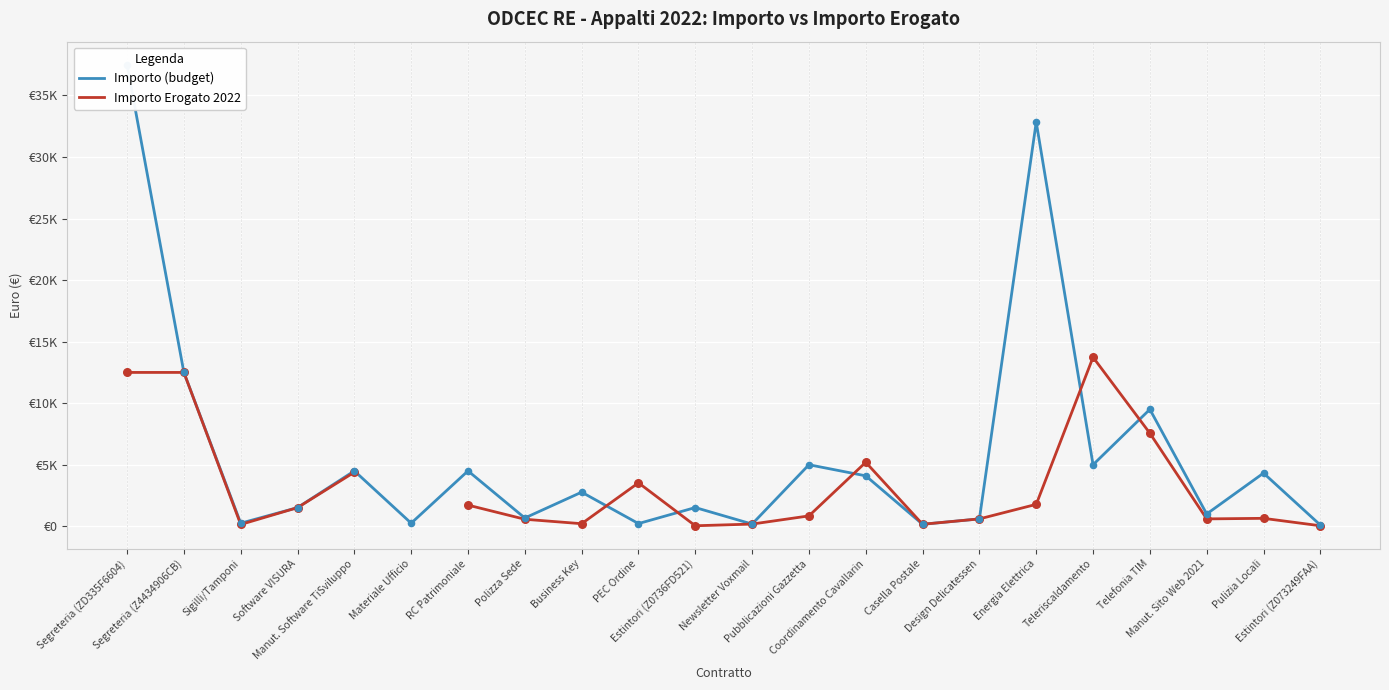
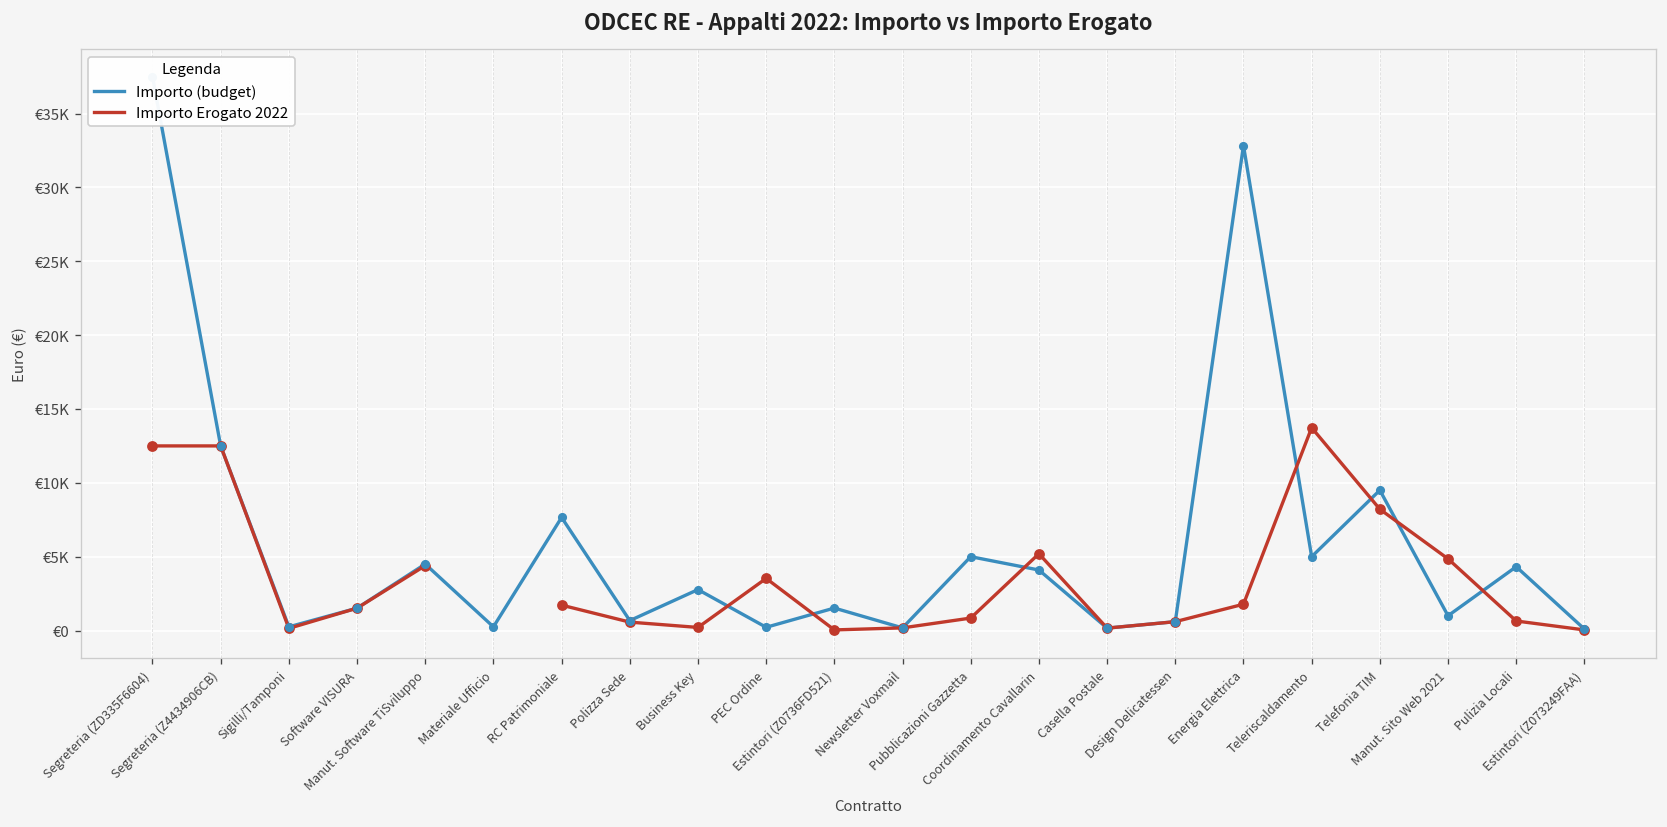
Importo (budget), RC Patrimoniale: €4500 -> €7700
Importo Erogato 2022, Telefonia TIM: €7600 -> €8200
Importo Erogato 2022, Manut. Sito Web 2021: €600 -> €4900
